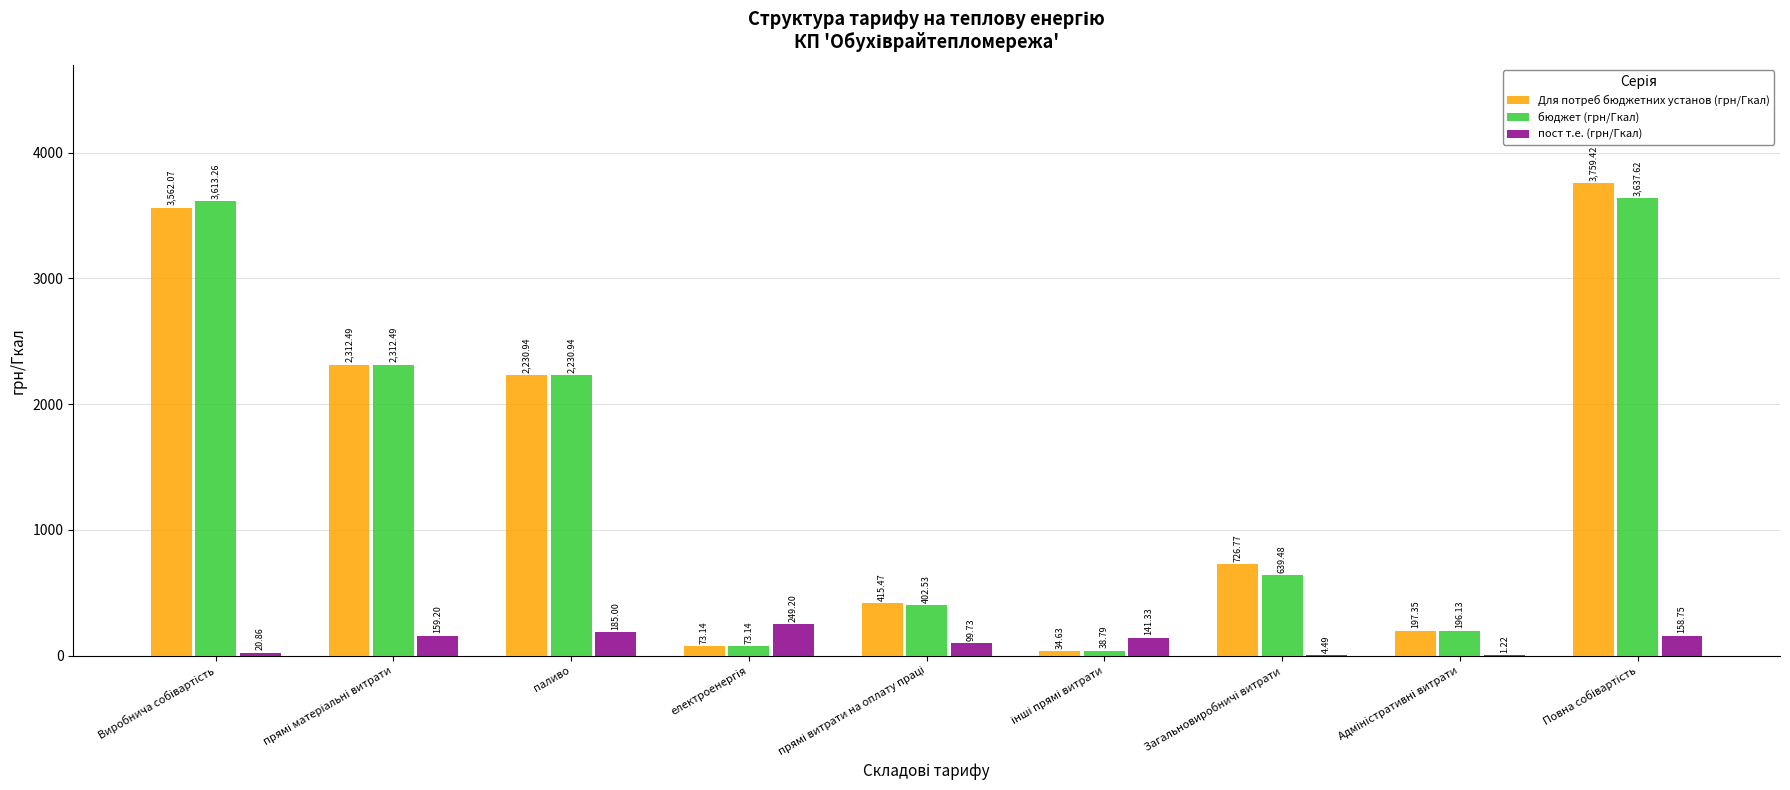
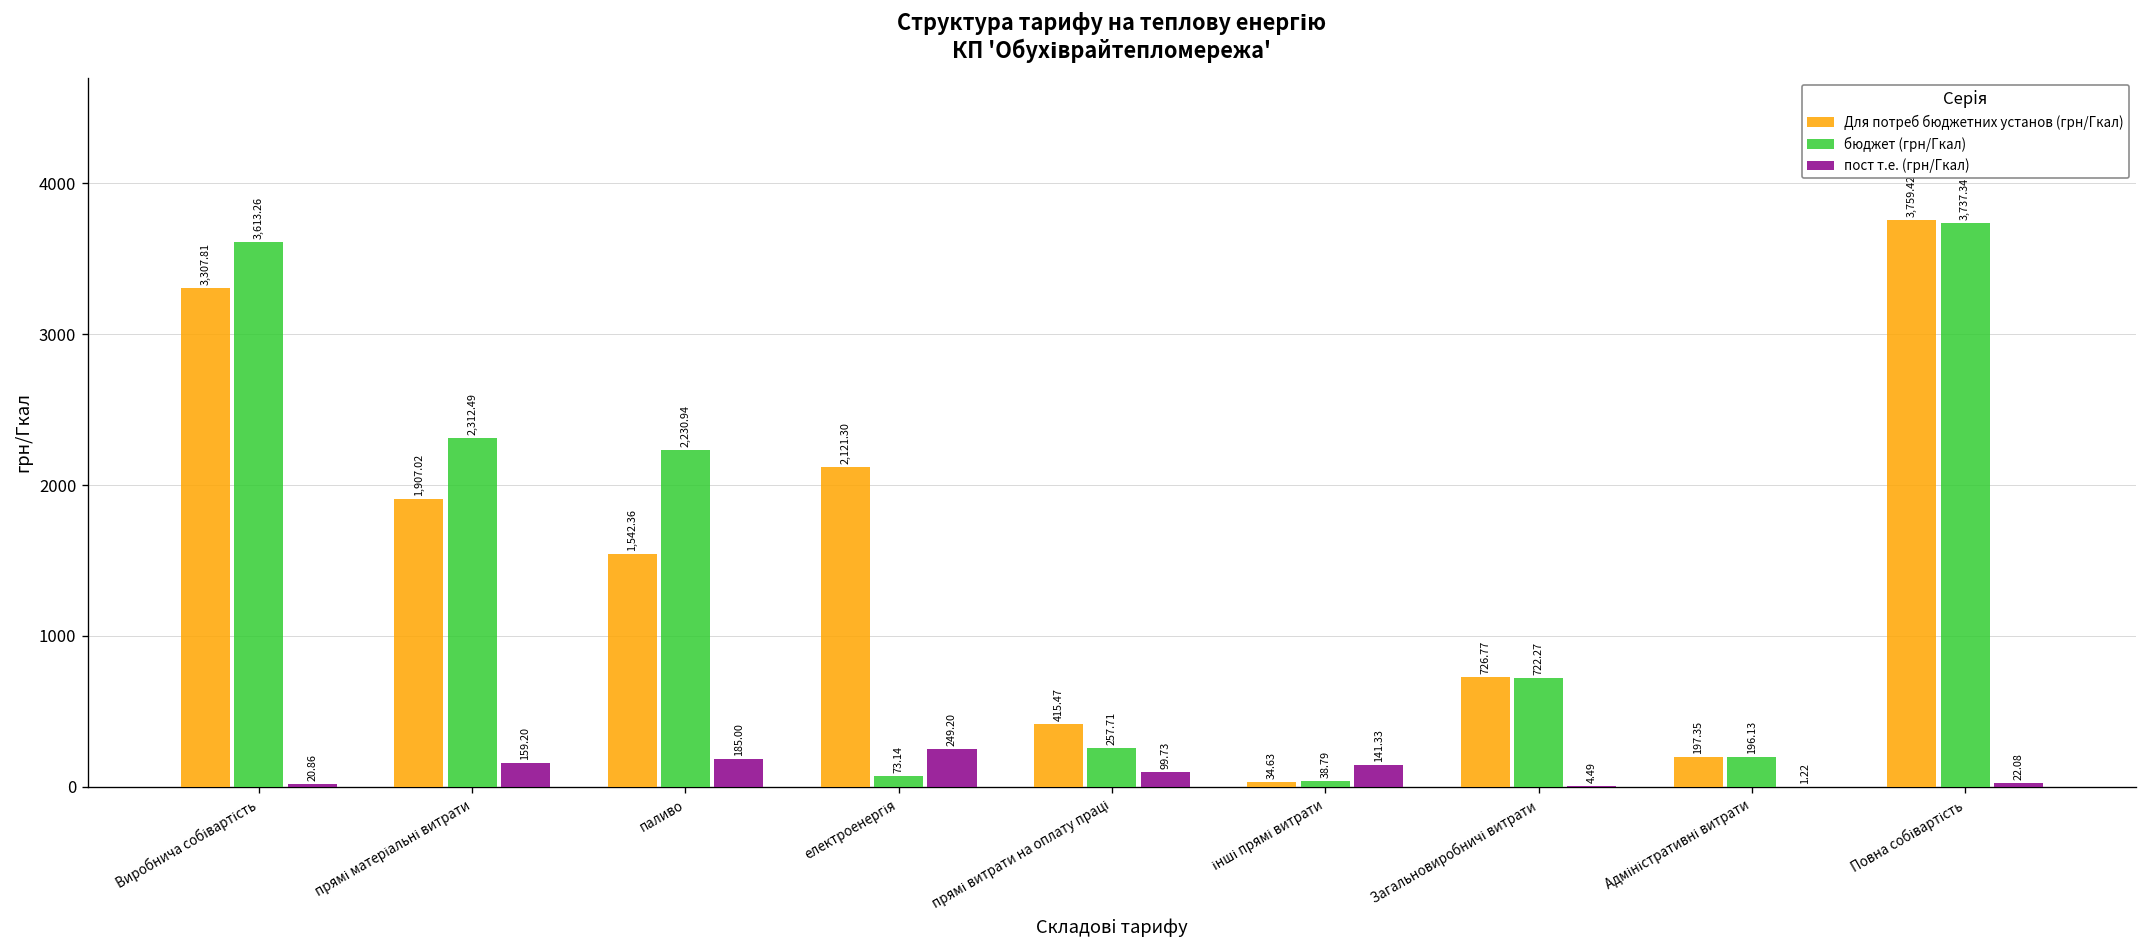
Для потреб бюджетних установ (грн/Гкал), Виробнича собівартість: 3,562.07 -> 3,307.81
Для потреб бюджетних установ (грн/Гкал), прямі матеріальні витрати: 2,312.49 -> 1,907.02
Для потреб бюджетних установ (грн/Гкал), паливо: 2,230.94 -> 1,542.36
Для потреб бюджетних установ (грн/Гкал), електроенергія: 73.14 -> 2,121.30
бюджет (грн/Гкал), прямі витрати на оплату праці: 402.53 -> 257.71
бюджет (грн/Гкал), Загальновиробничі витрати: 639.48 -> 722.27
бюджет (грн/Гкал), Повна собівартість: 3,637.62 -> 3,737.34
пост т.е. (грн/Гкал), Повна собівартість: 158.75 -> 22.08
